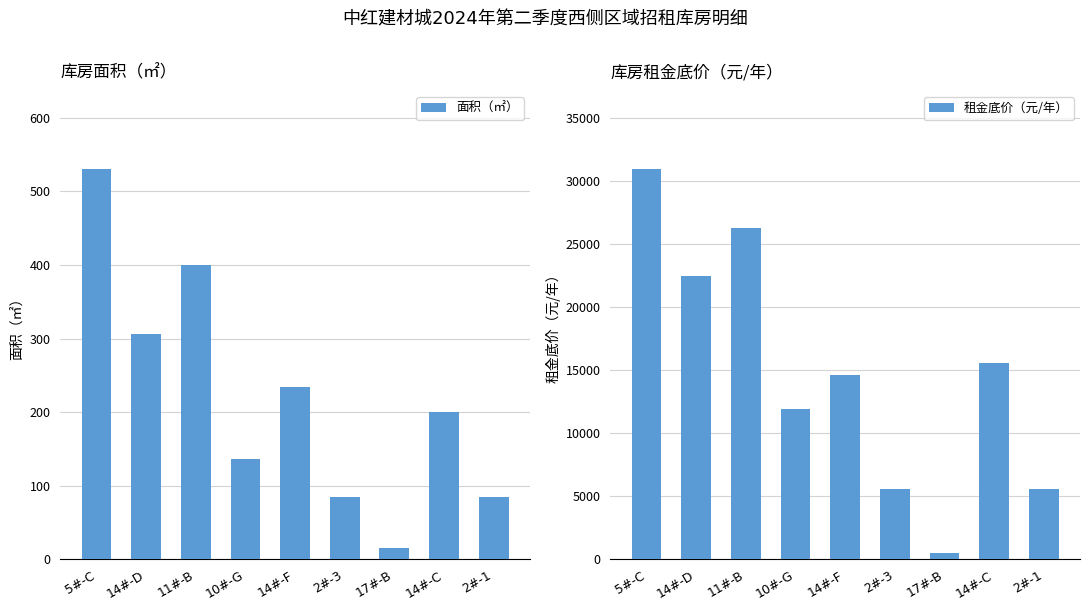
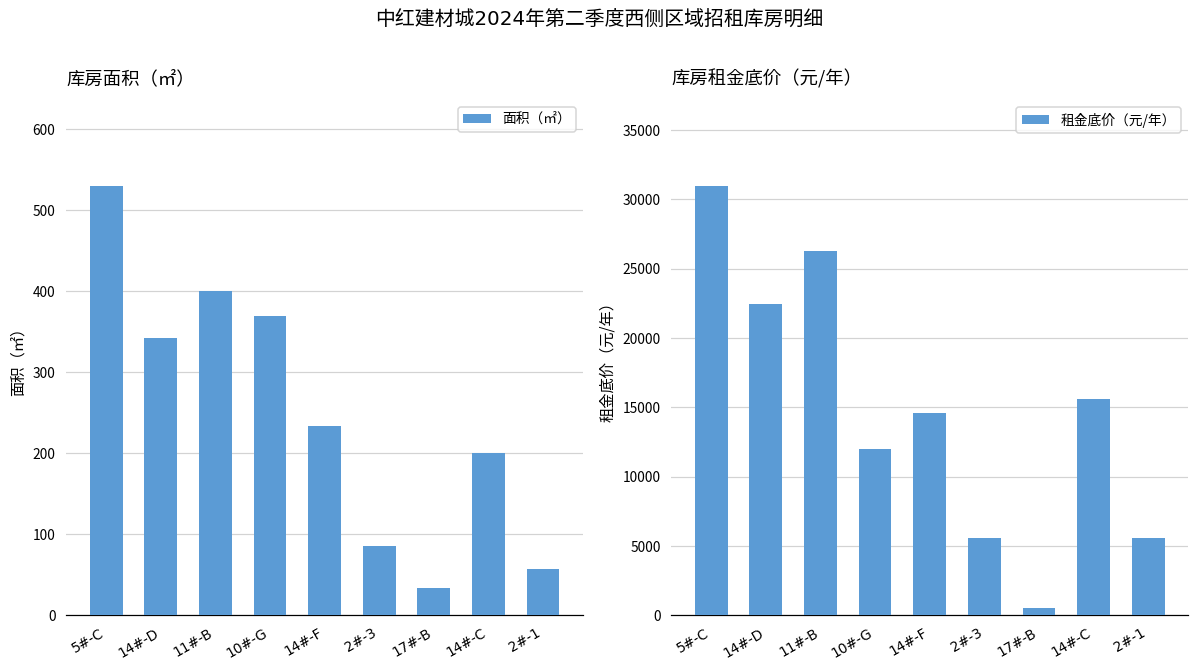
库房面积（㎡）, 14#-D: 310 -> 340
库房面积（㎡）, 10#-G: 140 -> 370
库房面积（㎡）, 17#-B: 20 -> 30
库房面积（㎡）, 2#-1: 90 -> 60
